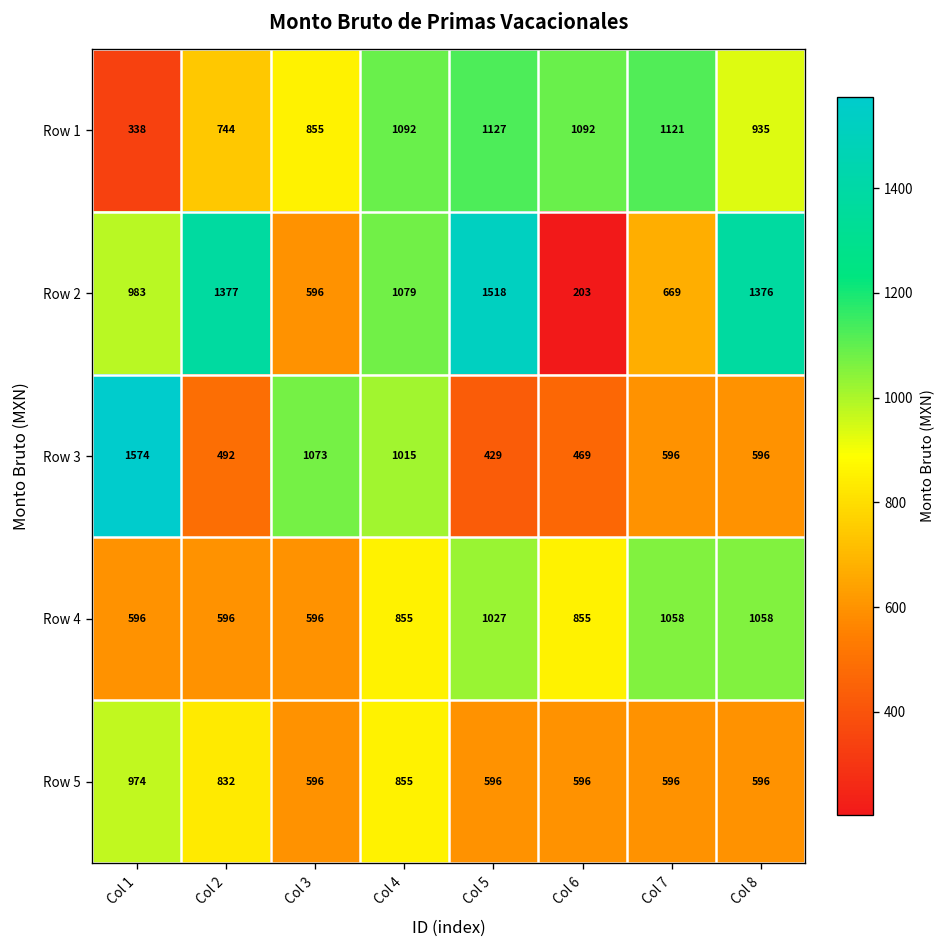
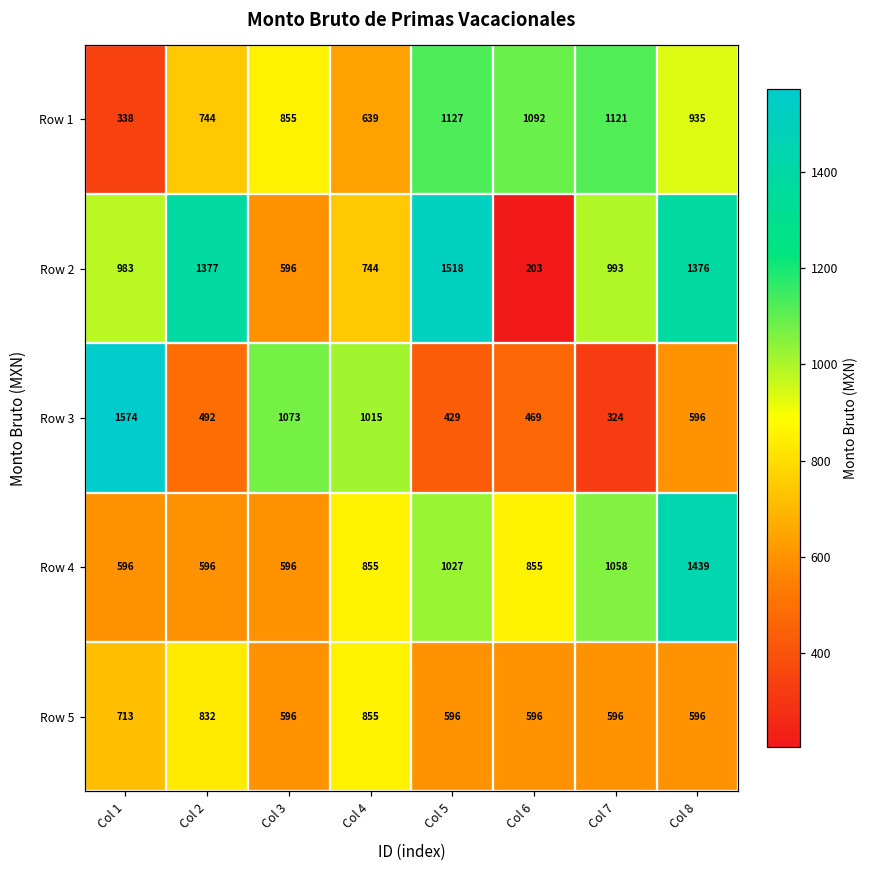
Row 1, Col 4: 1092 -> 639
Row 2, Col 4: 1079 -> 744
Row 2, Col 7: 669 -> 993
Row 3, Col 7: 596 -> 324
Row 4, Col 8: 1058 -> 1439
Row 5, Col 1: 974 -> 713
